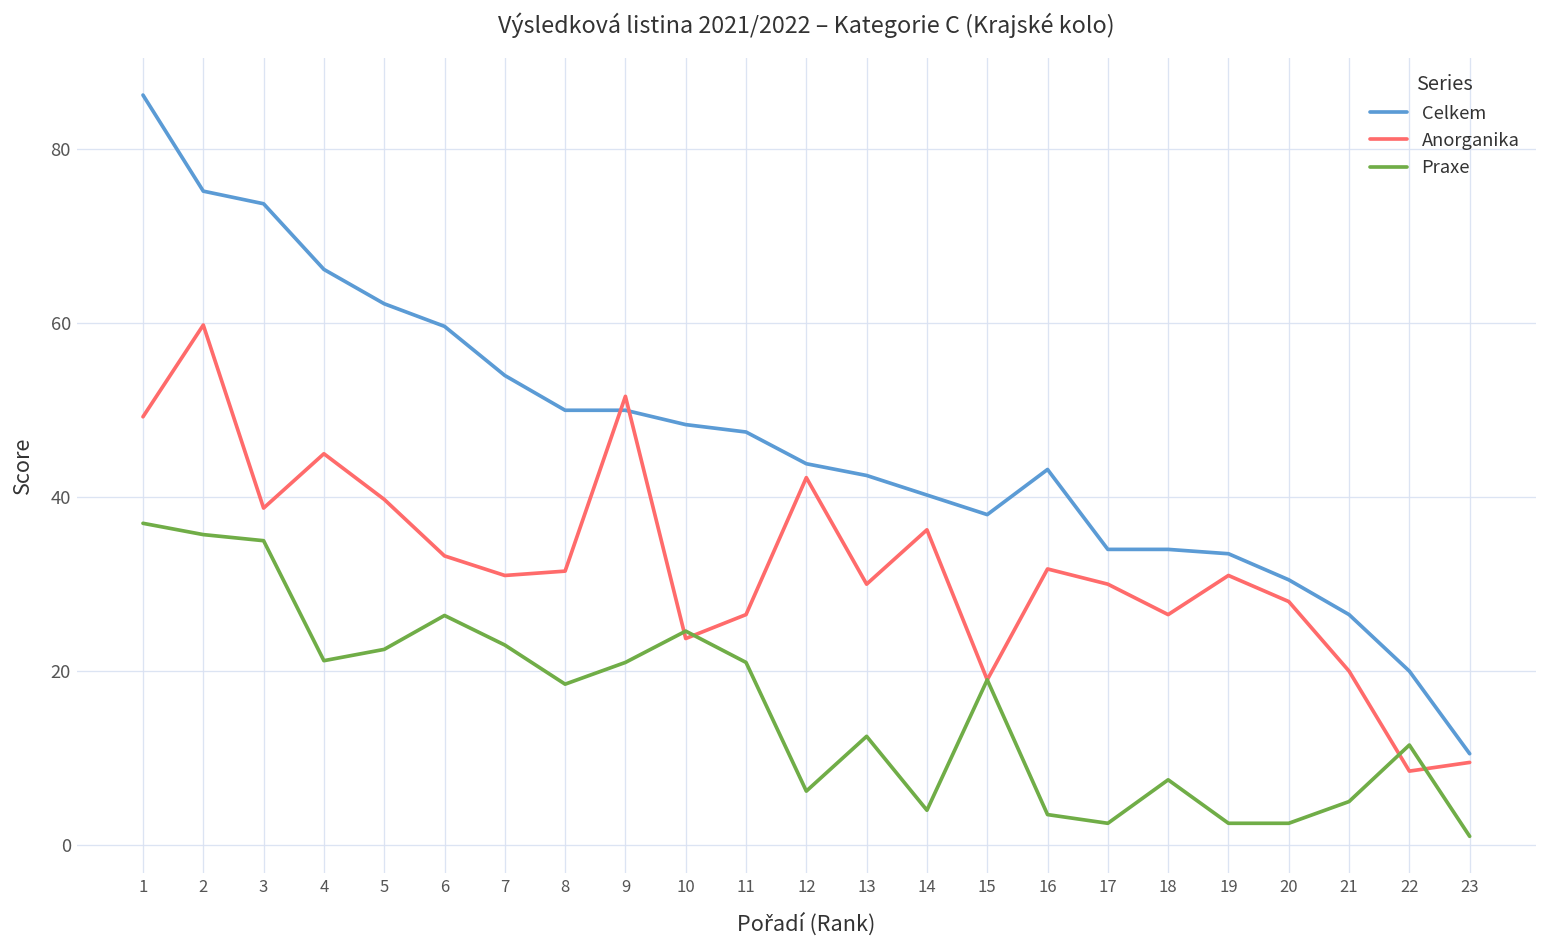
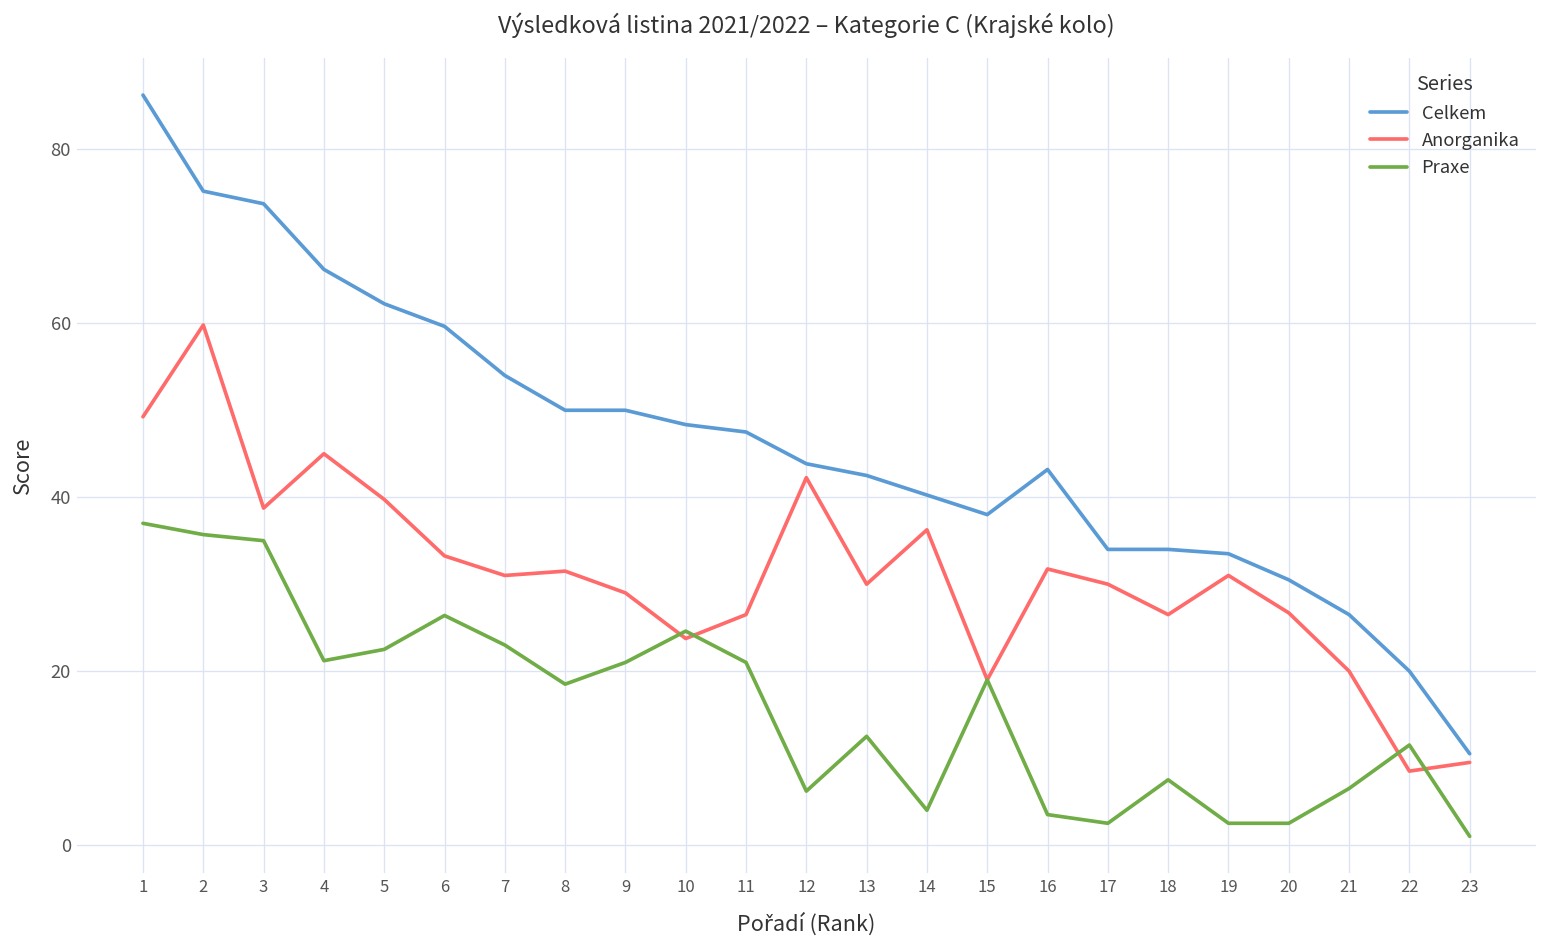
Anorganika, 9: 52 -> 29
Anorganika, 20: 28 -> 27
Praxe, 21: 5 -> 7
